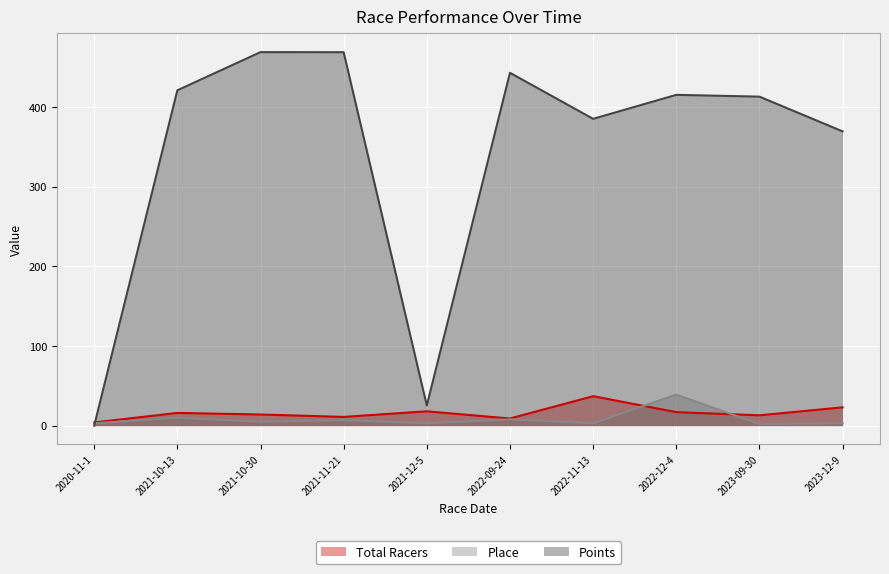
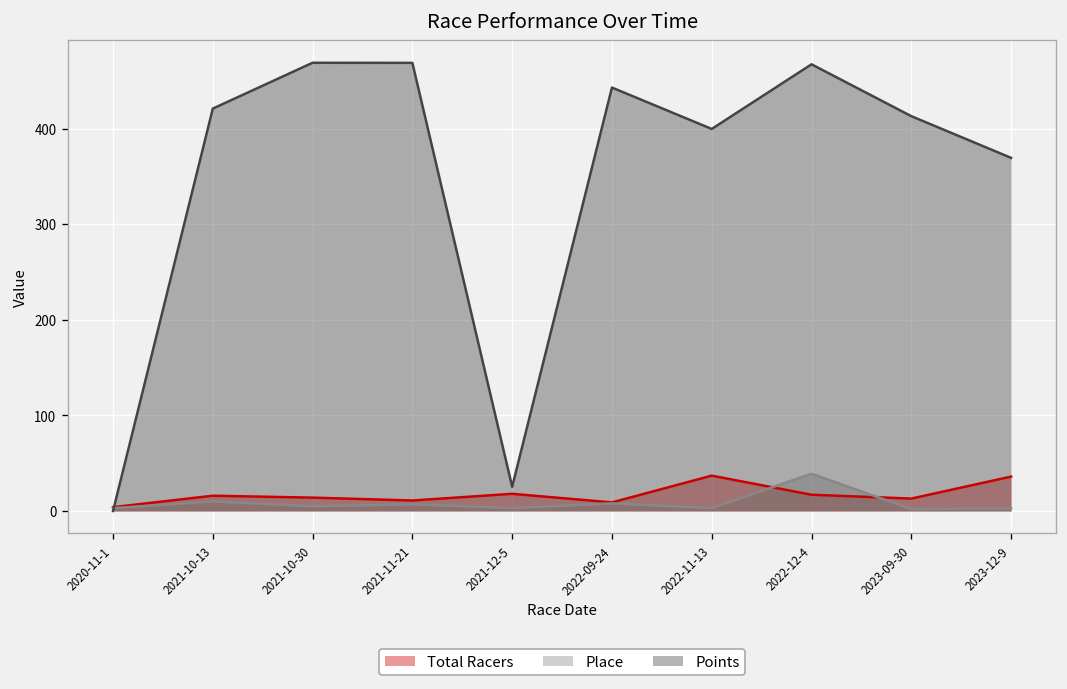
Points, 2022-11-13: 390 -> 400
Points, 2022-12-4: 420 -> 470
Total Racers, 2023-12-9: 20 -> 40
